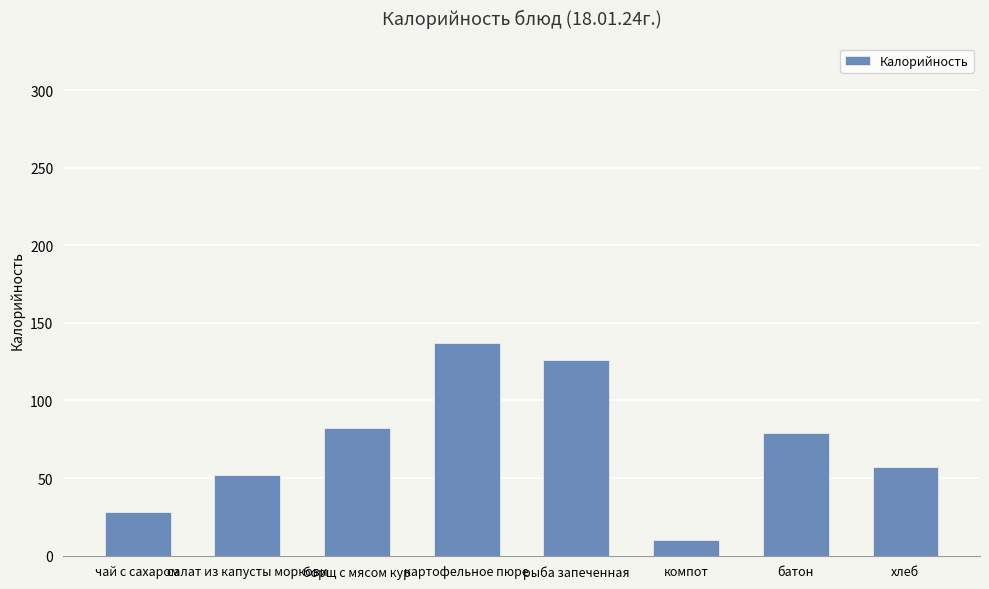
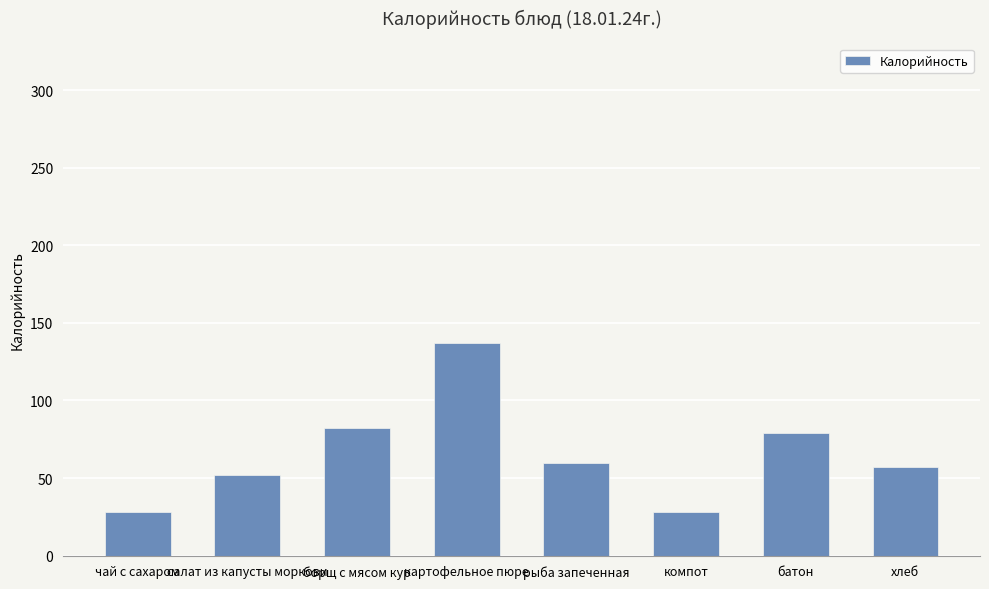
рыба запеченная: 126 -> 60
компот: 10 -> 28
